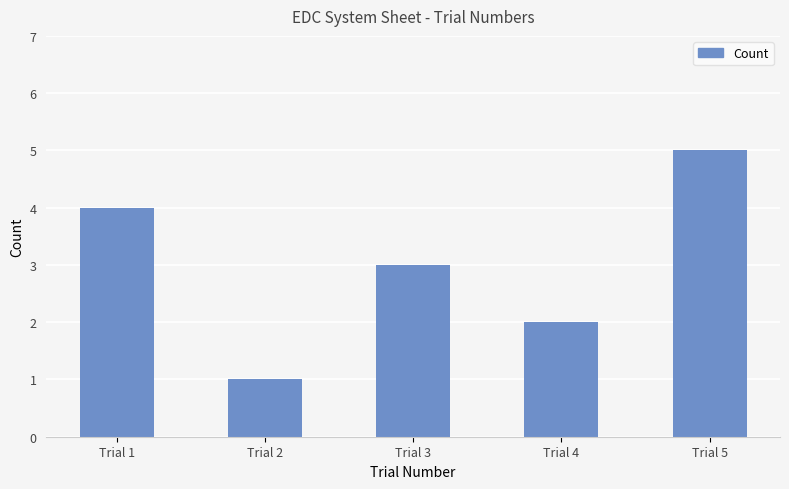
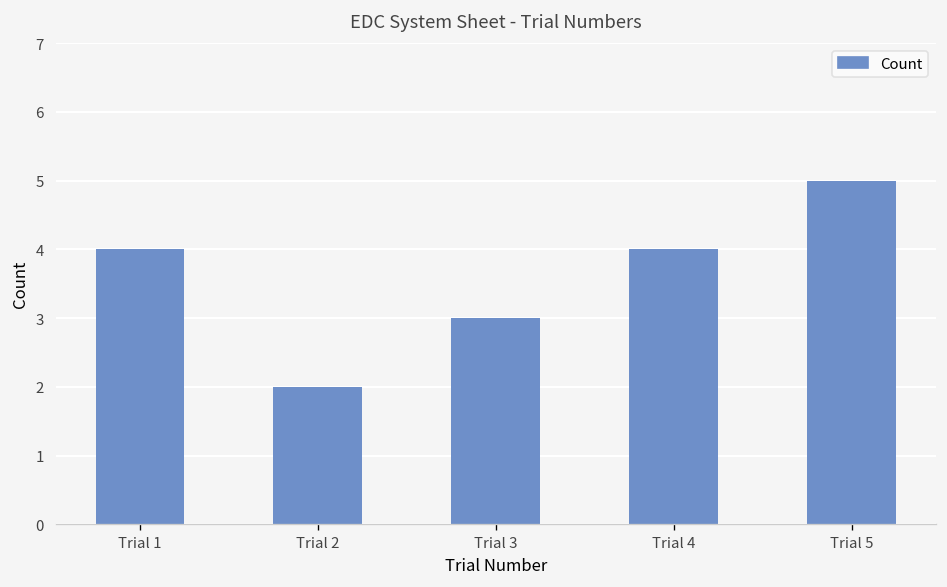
Trial 2: 1 -> 2
Trial 4: 2 -> 4
